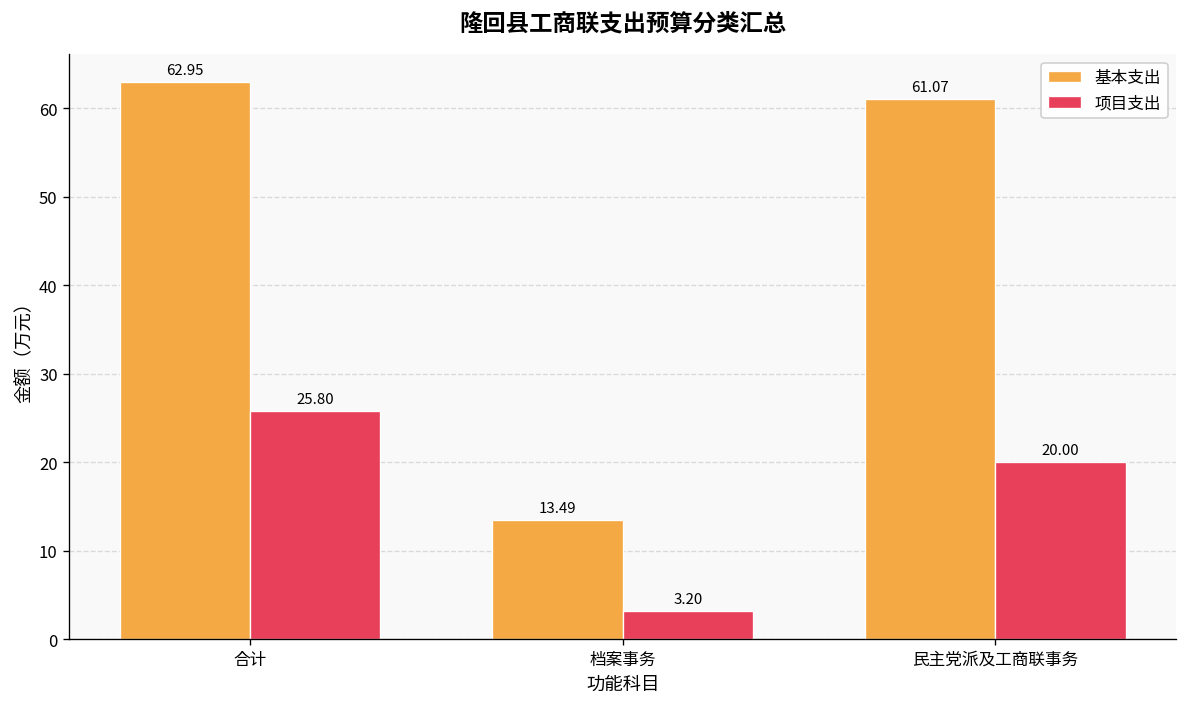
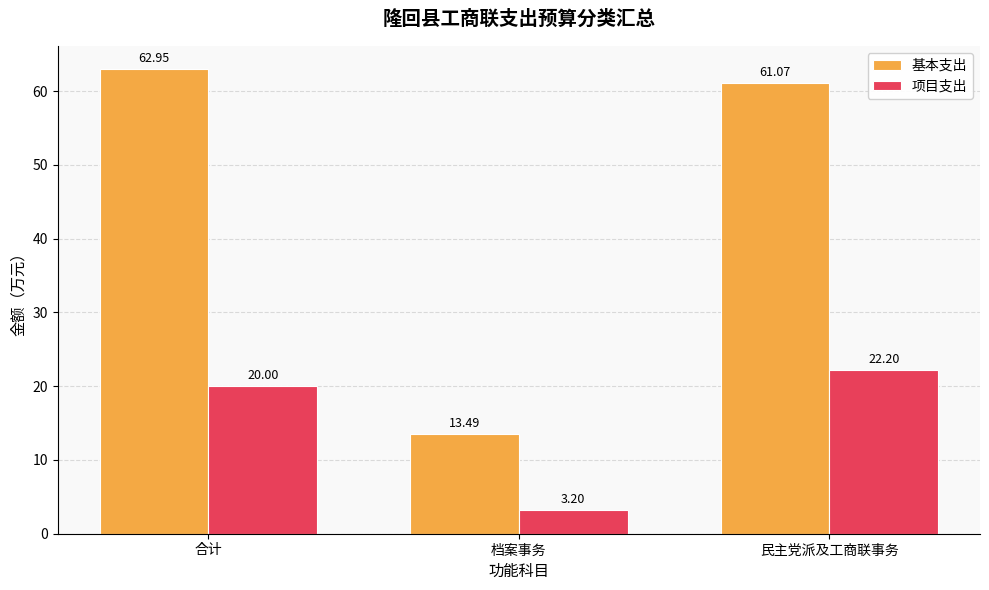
项目支出, 合计: 25.80 -> 20.00
项目支出, 民主党派及工商联事务: 20.00 -> 22.20
